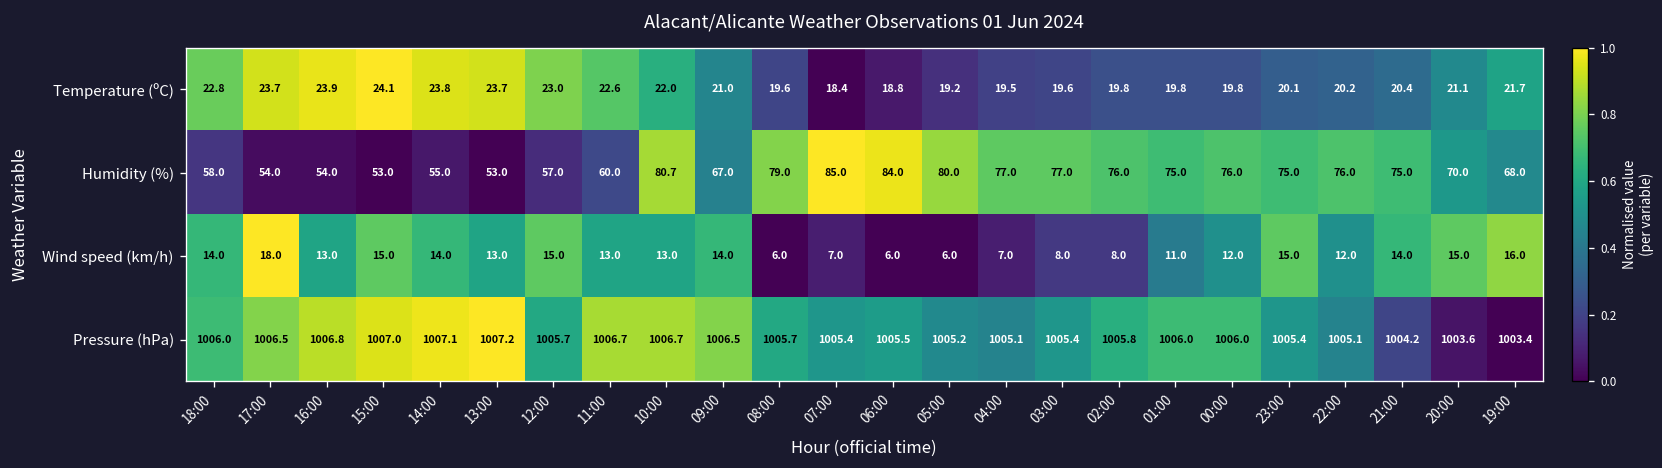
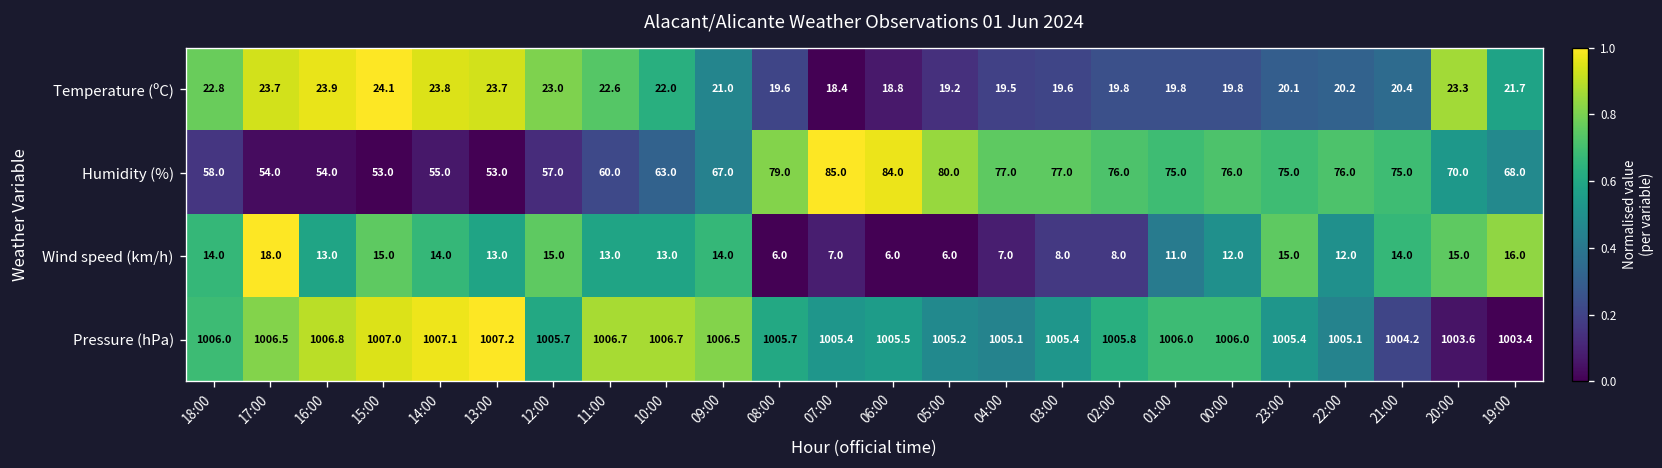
Temperature (ºC), 20:00: 21.1 -> 23.3
Humidity (%), 10:00: 80.7 -> 63.0
